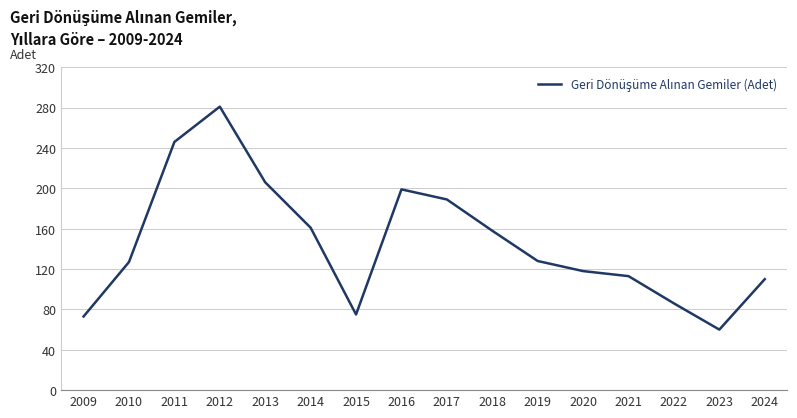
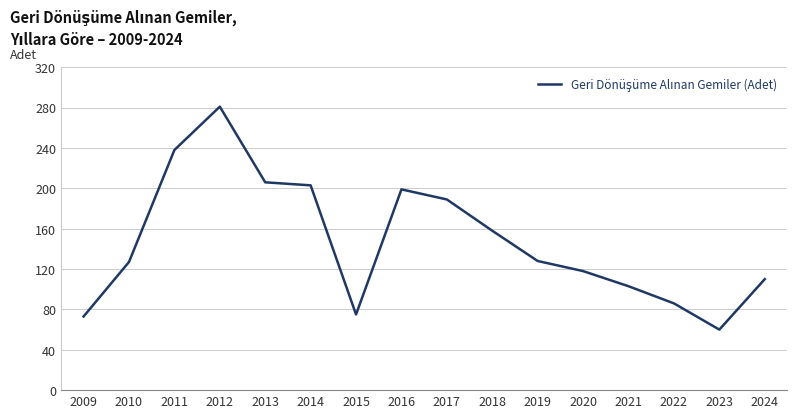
2011: 246 -> 238
2014: 161 -> 203
2021: 113 -> 103
